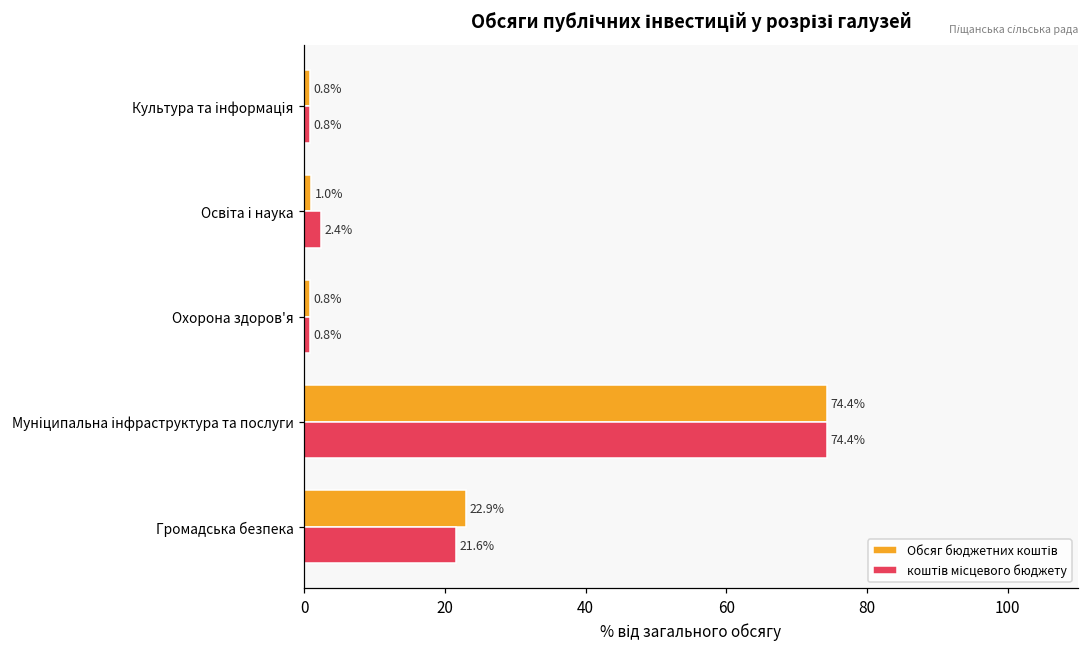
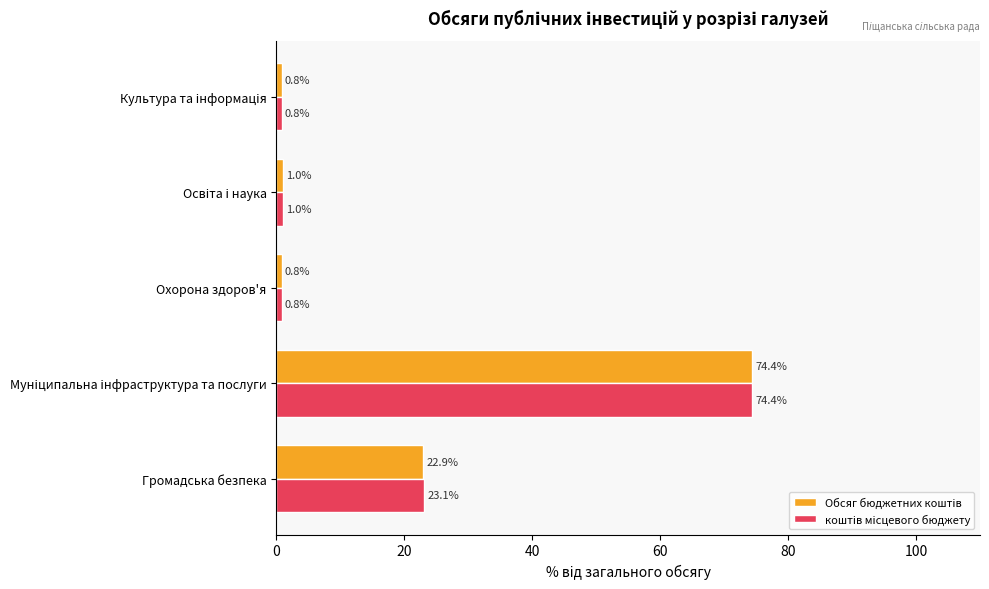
коштів місцевого бюджету, Освіта і наука: 2.4% -> 1.0%
коштів місцевого бюджету, Громадська безпека: 21.6% -> 23.1%
